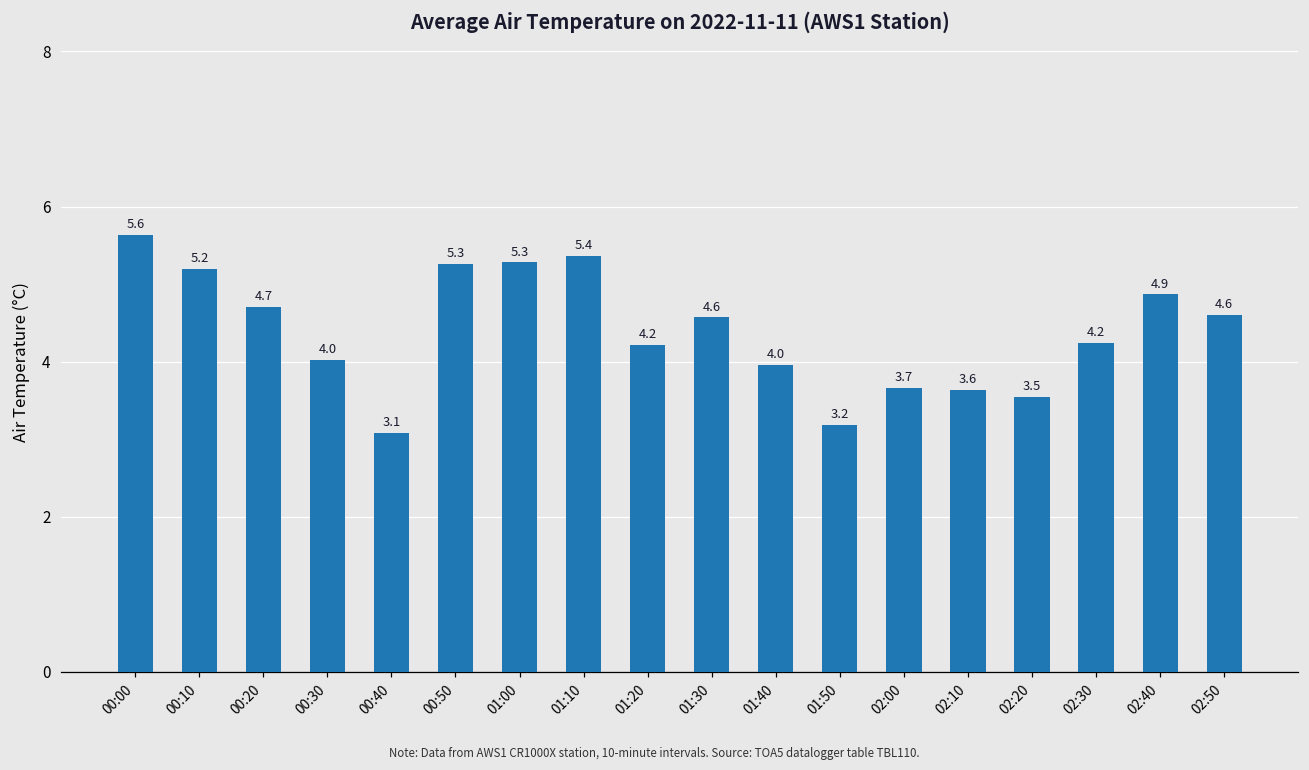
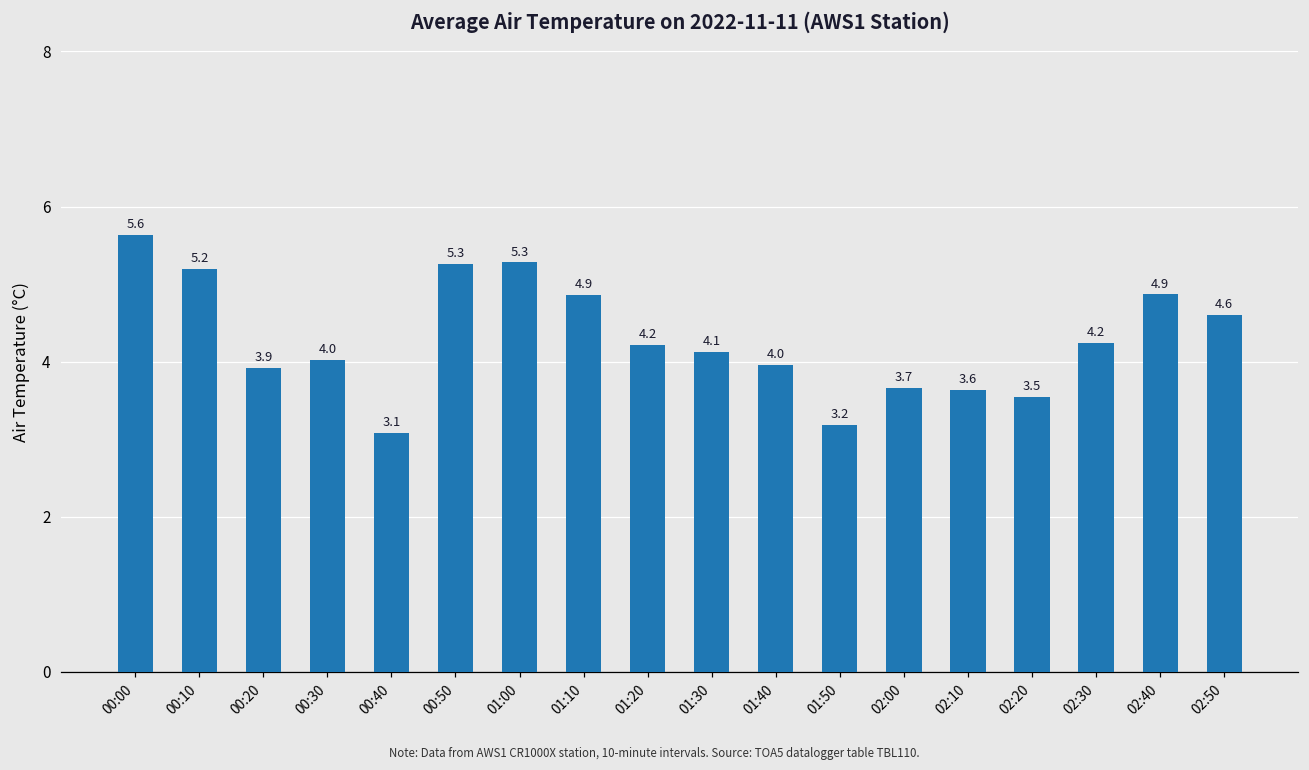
00:20: 4.7 -> 3.9
01:10: 5.4 -> 4.9
01:30: 4.6 -> 4.1
